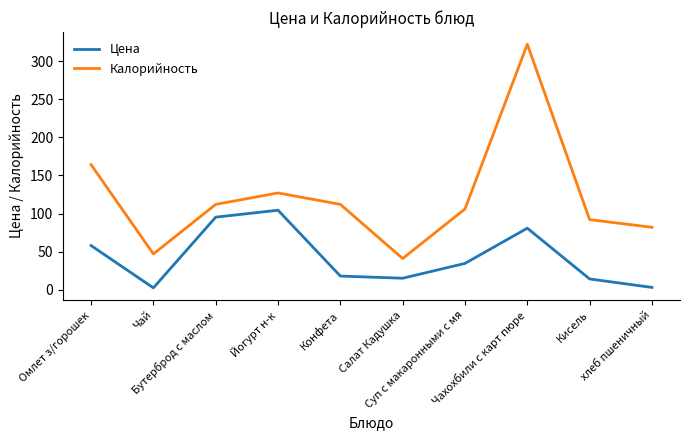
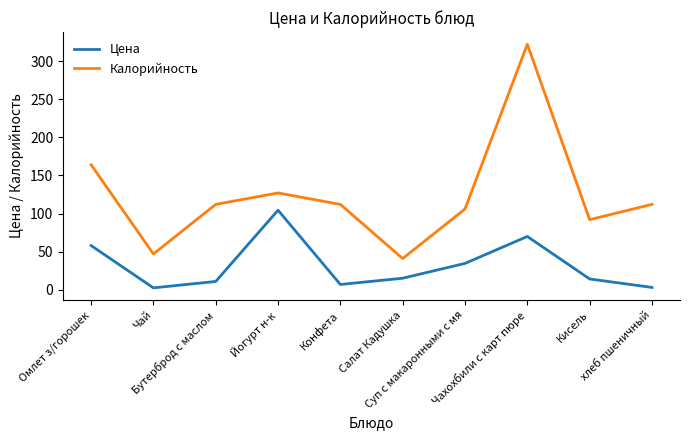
Цена, Бутерброд с маслом: 100 -> 10
Цена, Конфета: 20 -> 10
Цена, Чахохбили с карт пюре: 80 -> 70
Калорийность, хлеб пшеничный: 80 -> 110
